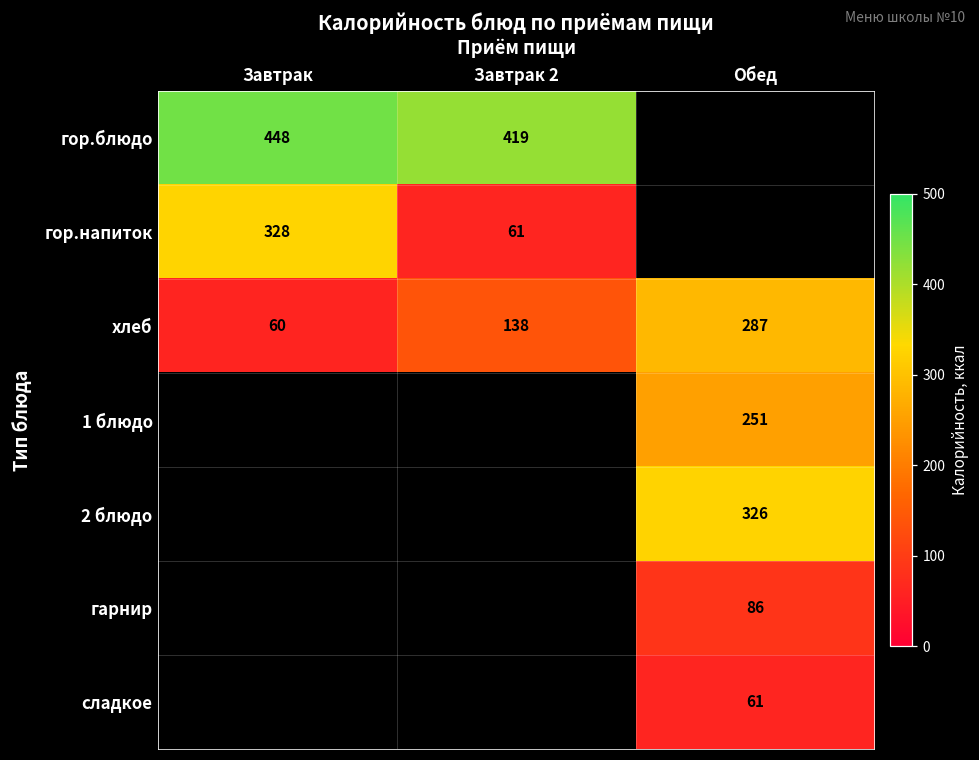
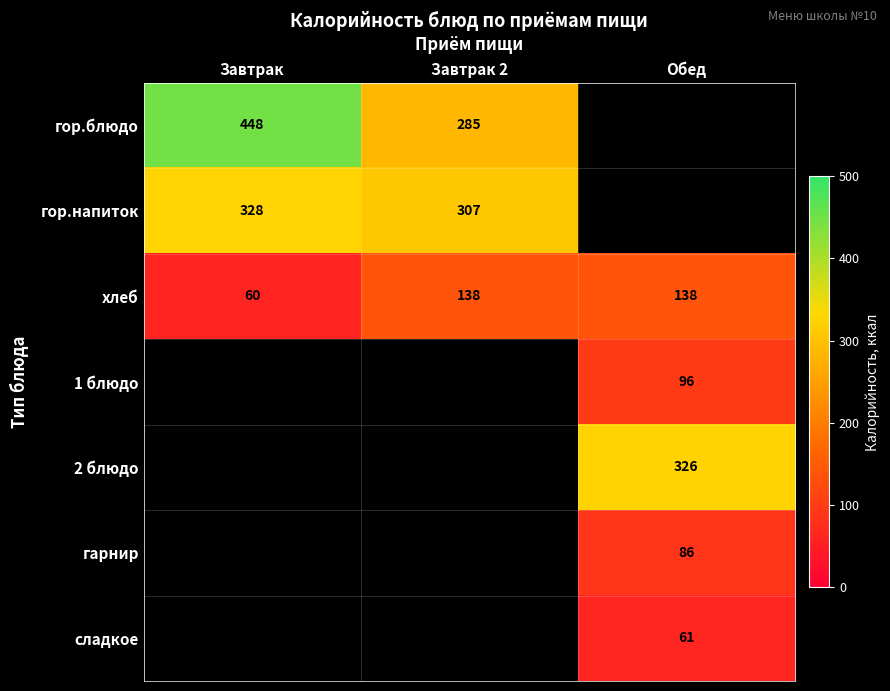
гор.блюдо, Завтрак 2: 419 -> 285
гор.напиток, Завтрак 2: 61 -> 307
хлеб, Обед: 287 -> 138
1 блюдо, Обед: 251 -> 96
